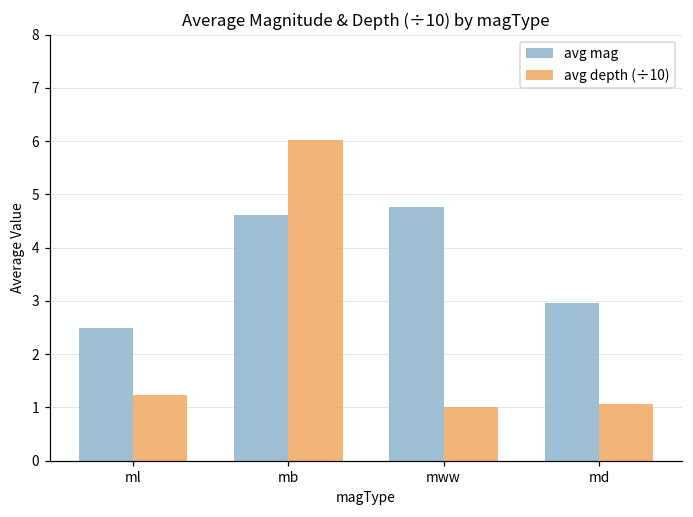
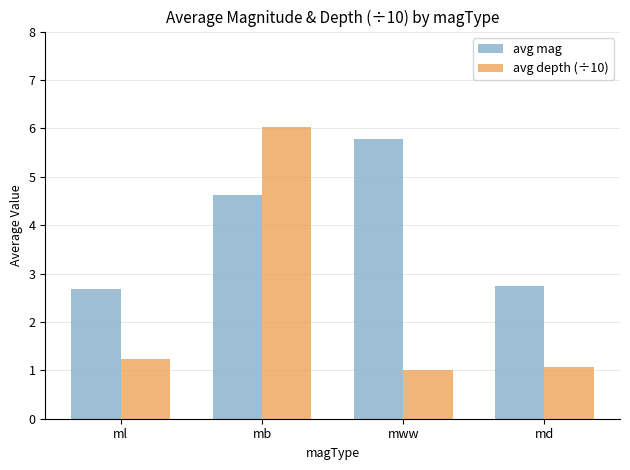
avg mag, ml: 2.5 -> 2.7
avg mag, mww: 4.8 -> 5.8
avg mag, md: 3.0 -> 2.7
